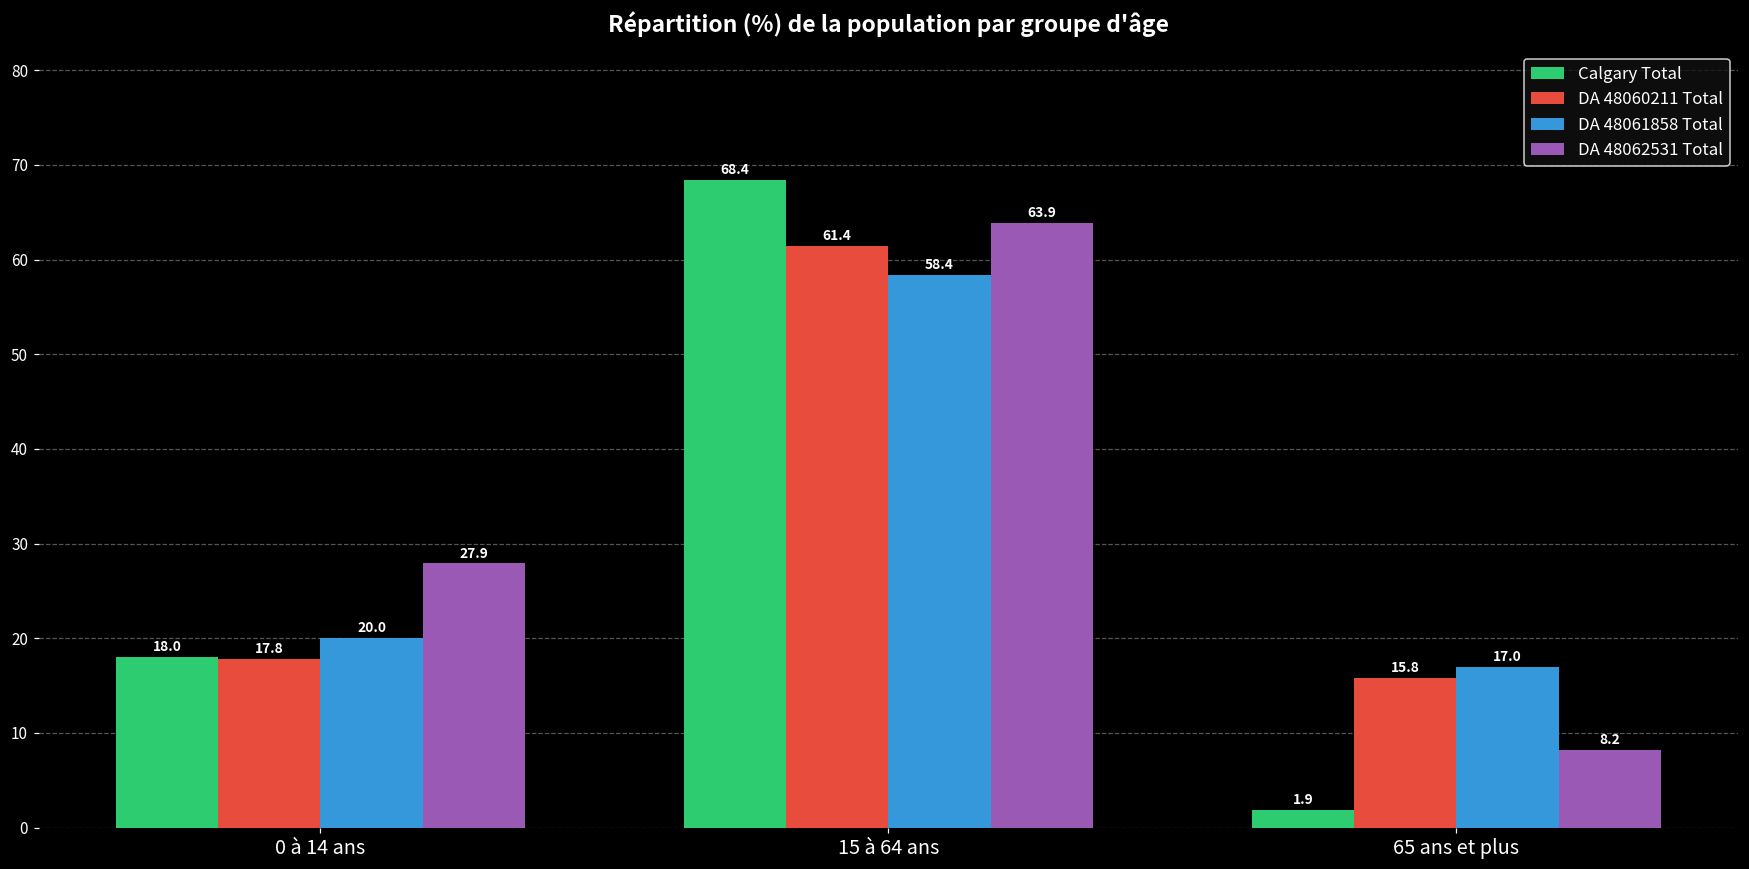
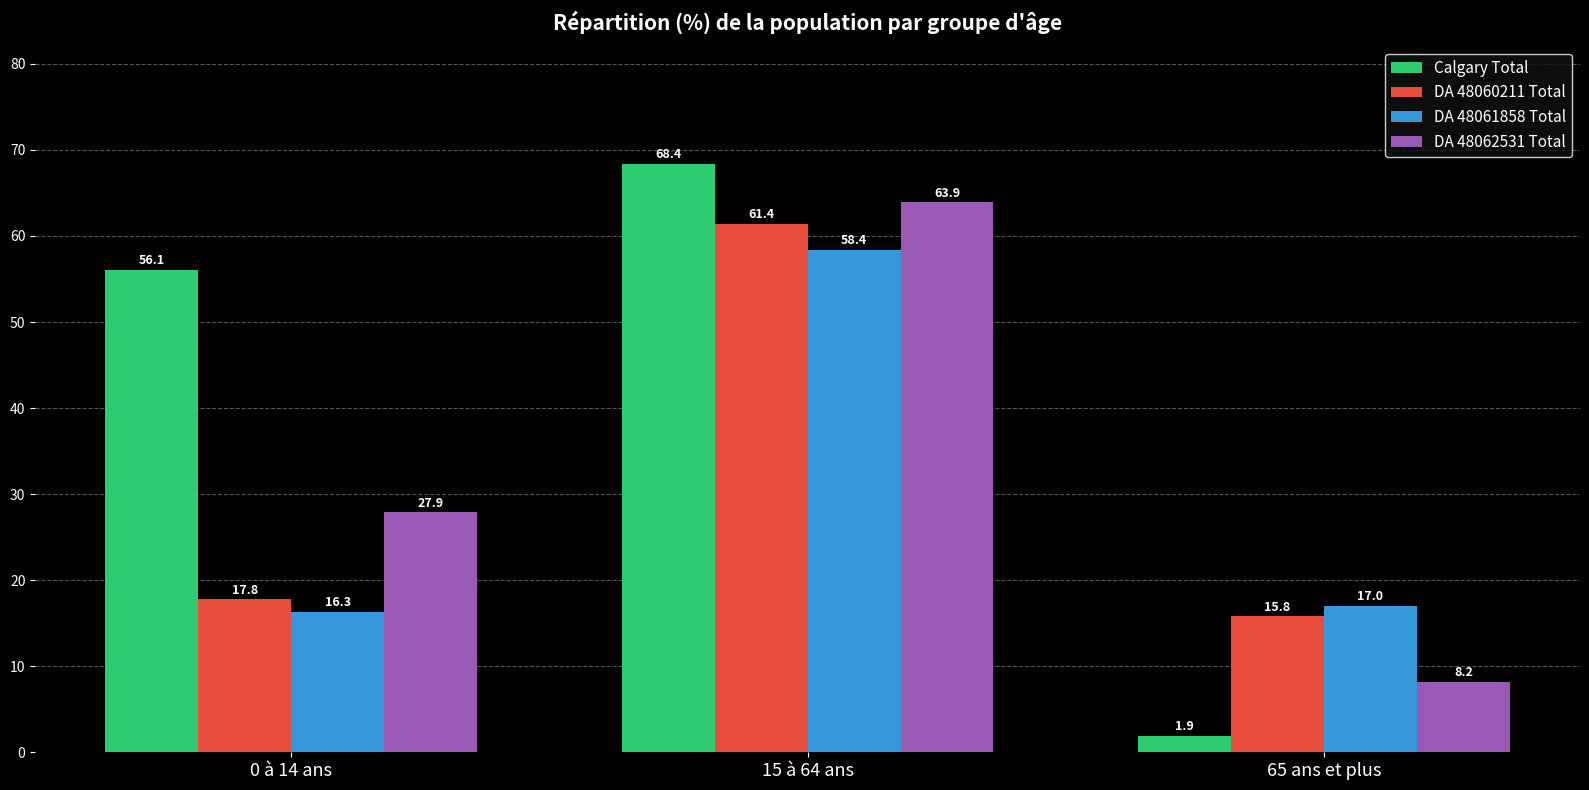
Calgary Total, 0 à 14 ans: 18.0 -> 56.1
DA 48061858 Total, 0 à 14 ans: 20.0 -> 16.3
